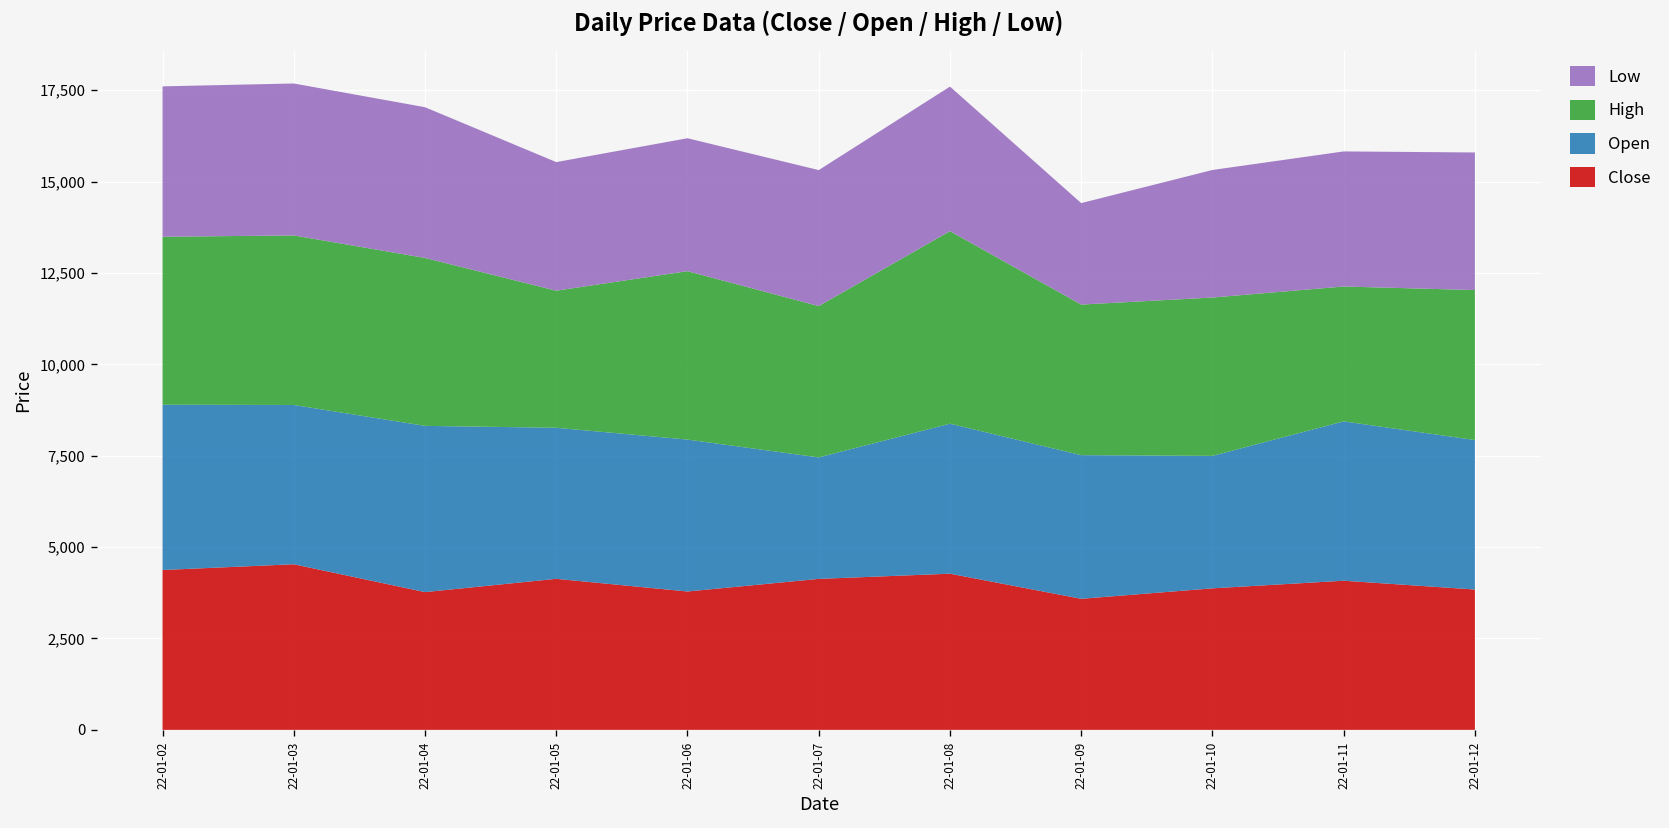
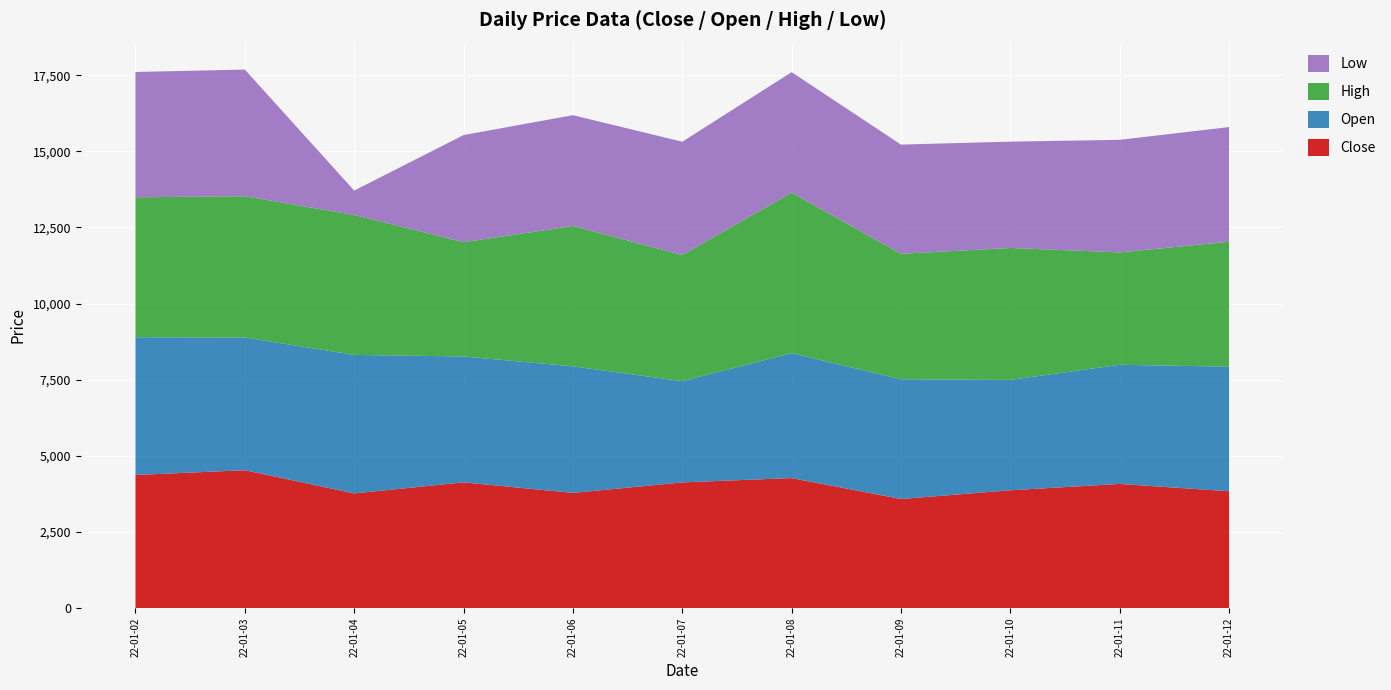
Low, 22-01-04: 4,100 -> 800
Low, 22-01-09: 2,800 -> 3,600
Open, 22-01-11: 4,400 -> 3,900
